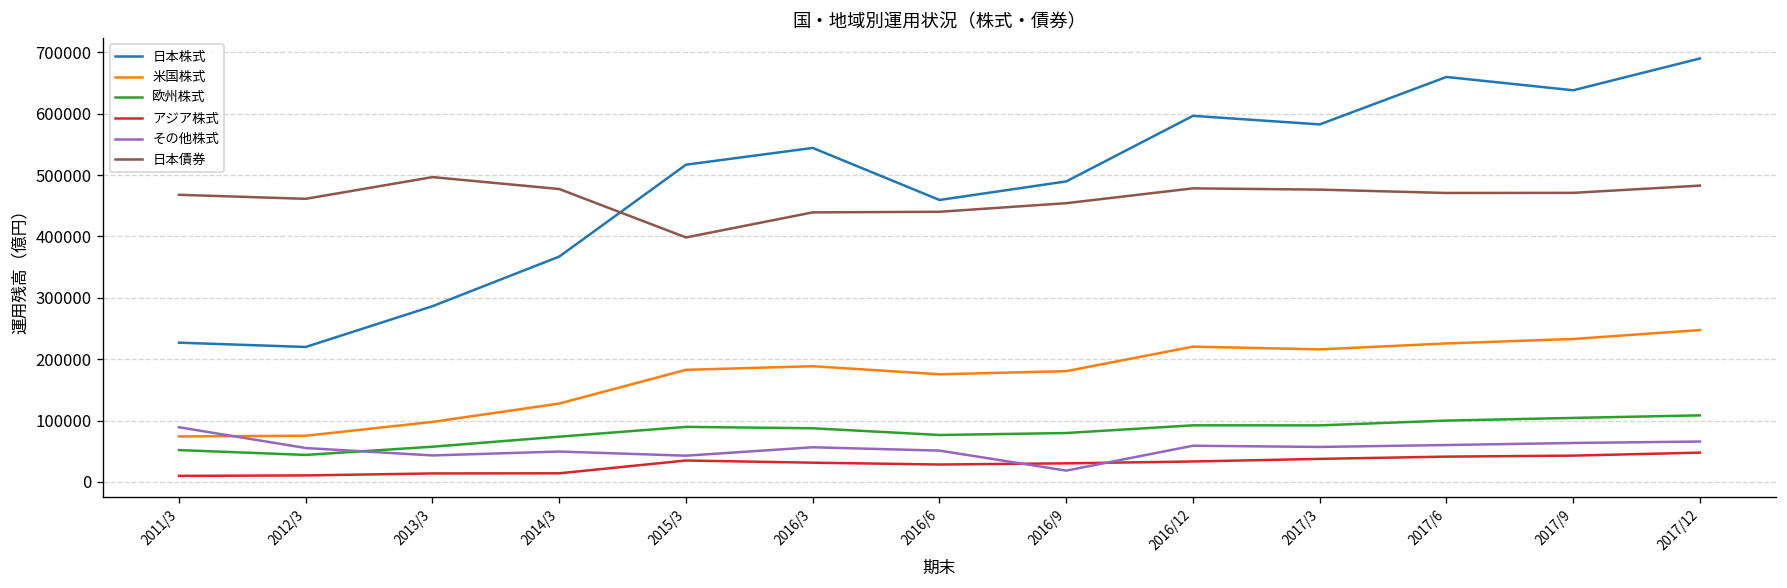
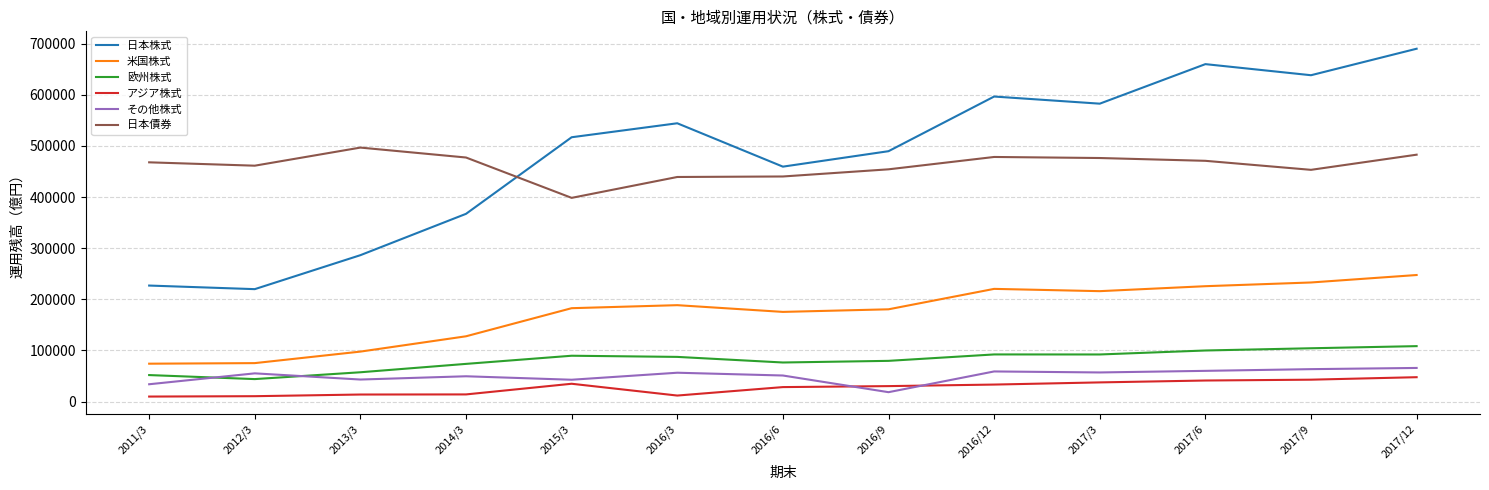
その他株式, 2011/3: 90000 -> 30000
アジア株式, 2016/3: 30000 -> 10000
日本債券, 2017/9: 470000 -> 450000
